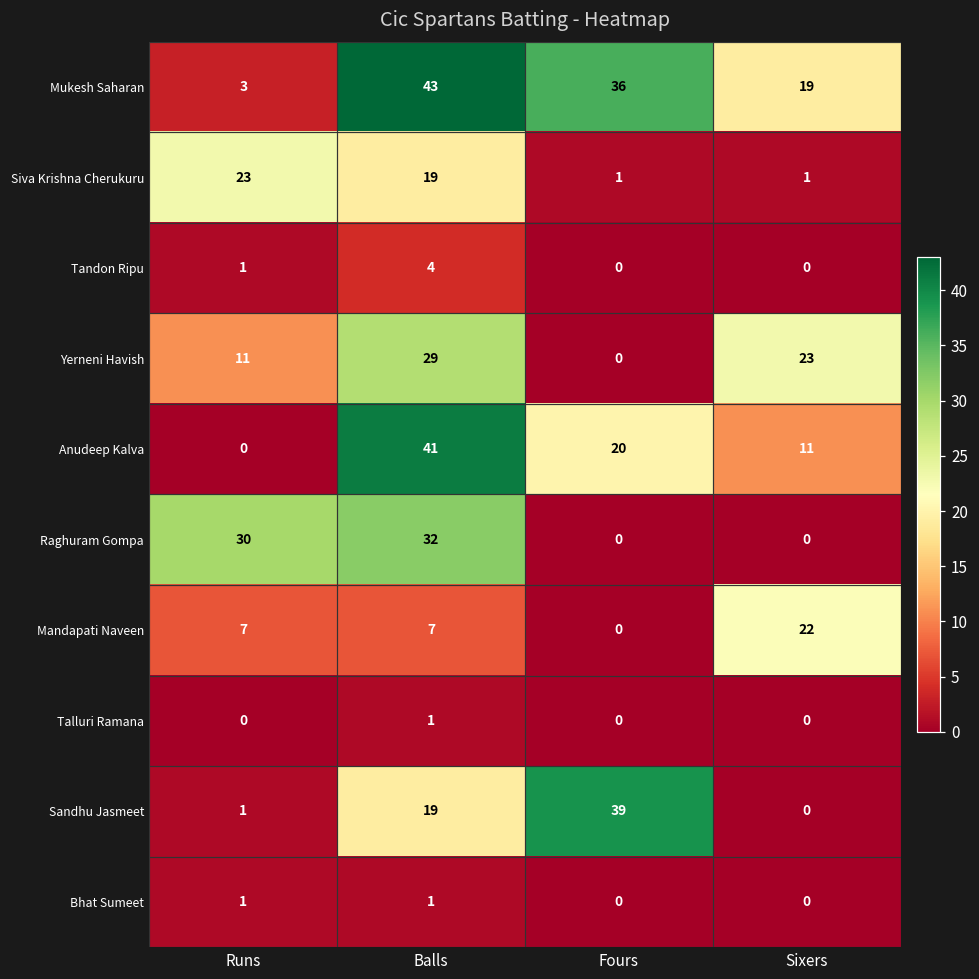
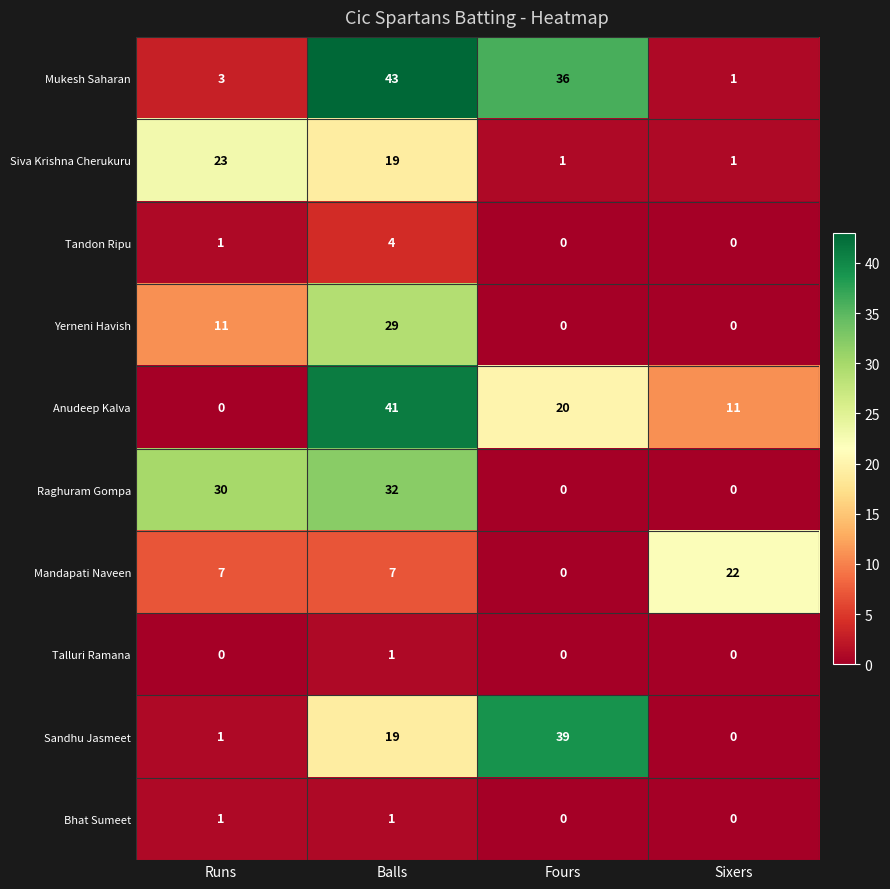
Mukesh Saharan, Sixers: 19 -> 1
Yerneni Havish, Sixers: 23 -> 0
